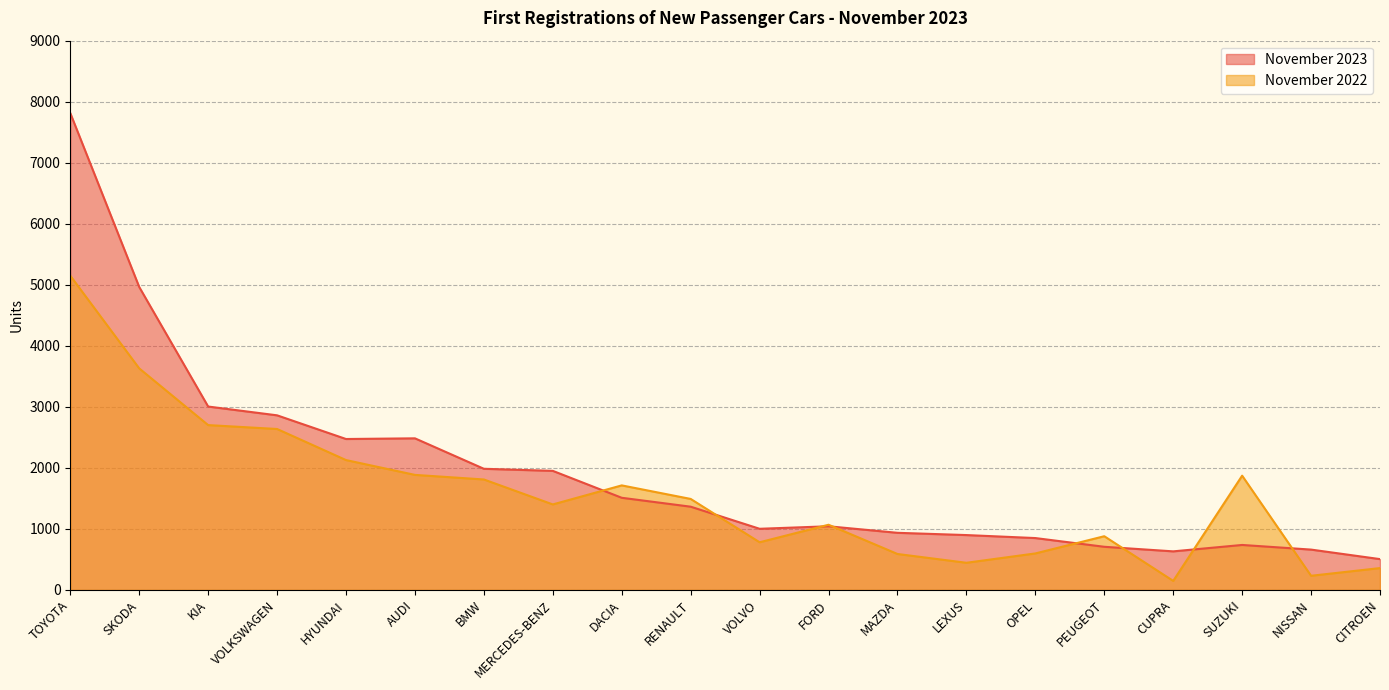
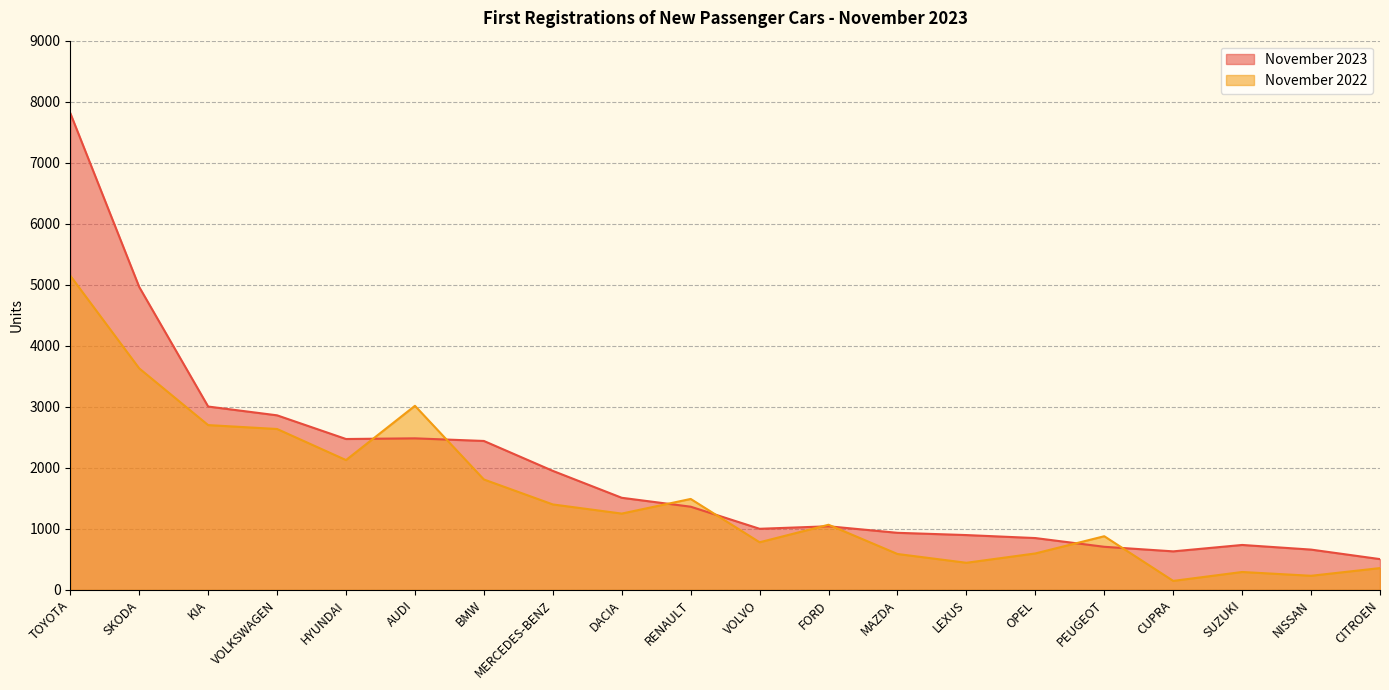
November 2022, AUDI: 1900 -> 3000
November 2023, BMW: 2000 -> 2400
November 2022, DACIA: 1700 -> 1300
November 2022, SUZUKI: 1900 -> 300
